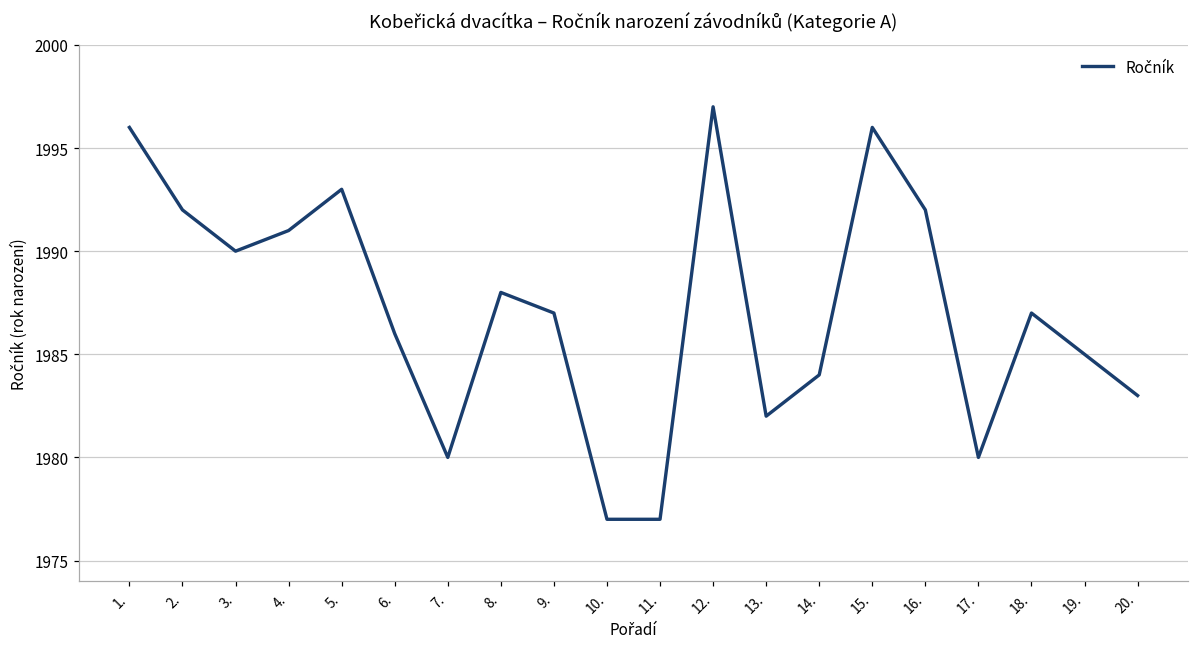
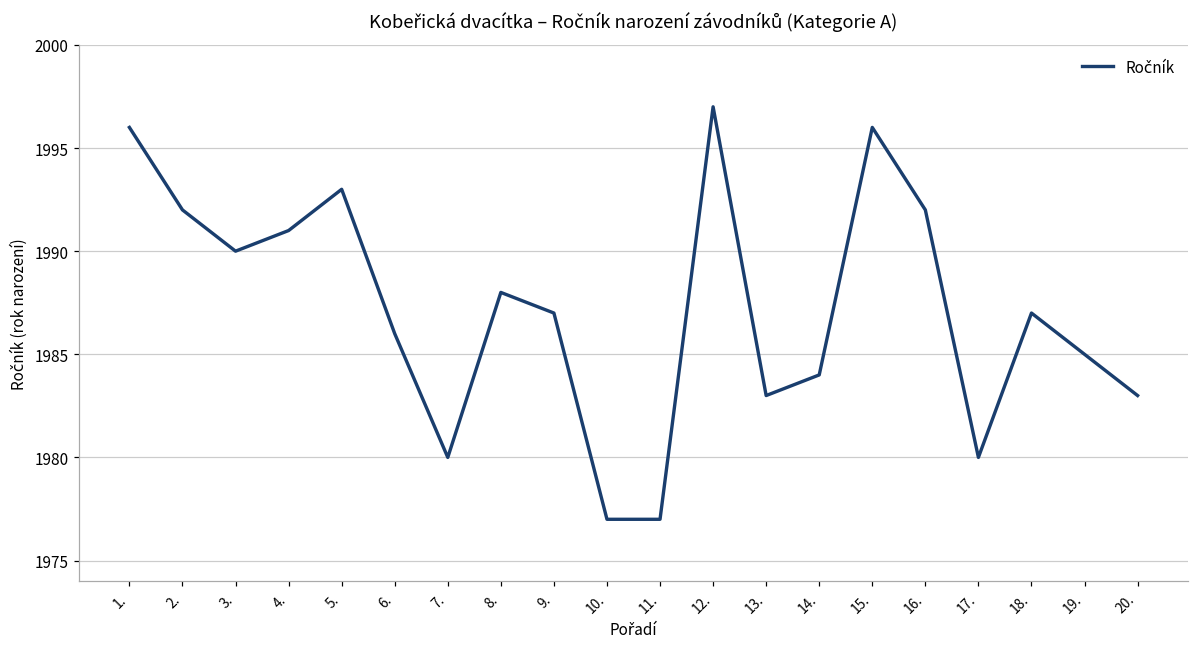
13.: 1982 -> 1983
